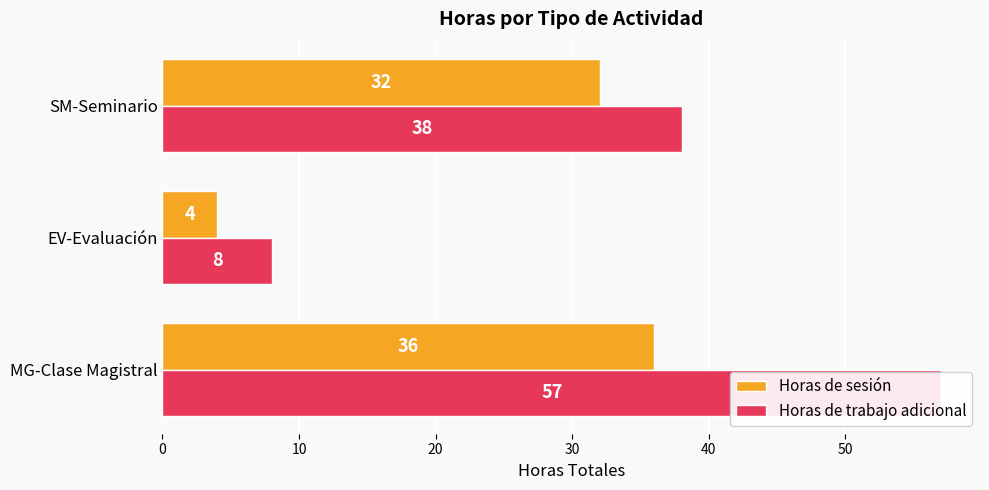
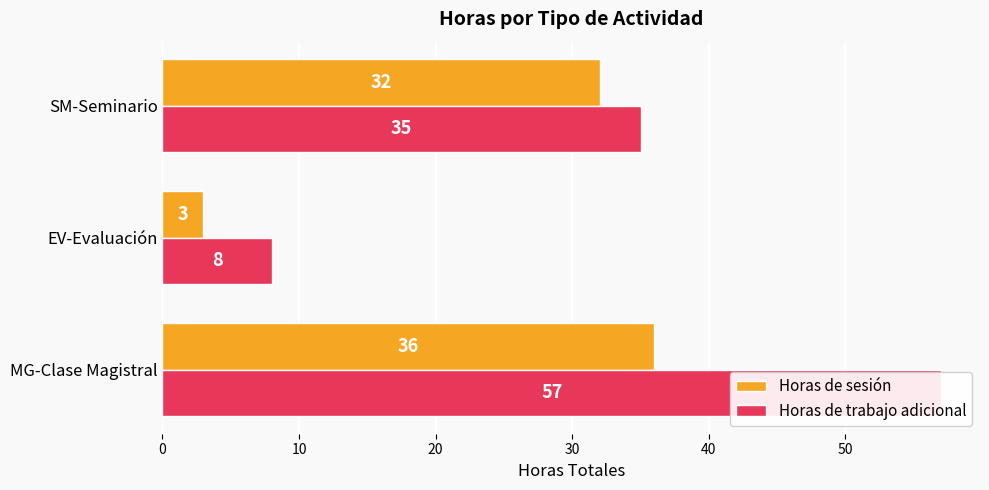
Horas de trabajo adicional, SM-Seminario: 38 -> 35
Horas de sesión, EV-Evaluación: 4 -> 3
